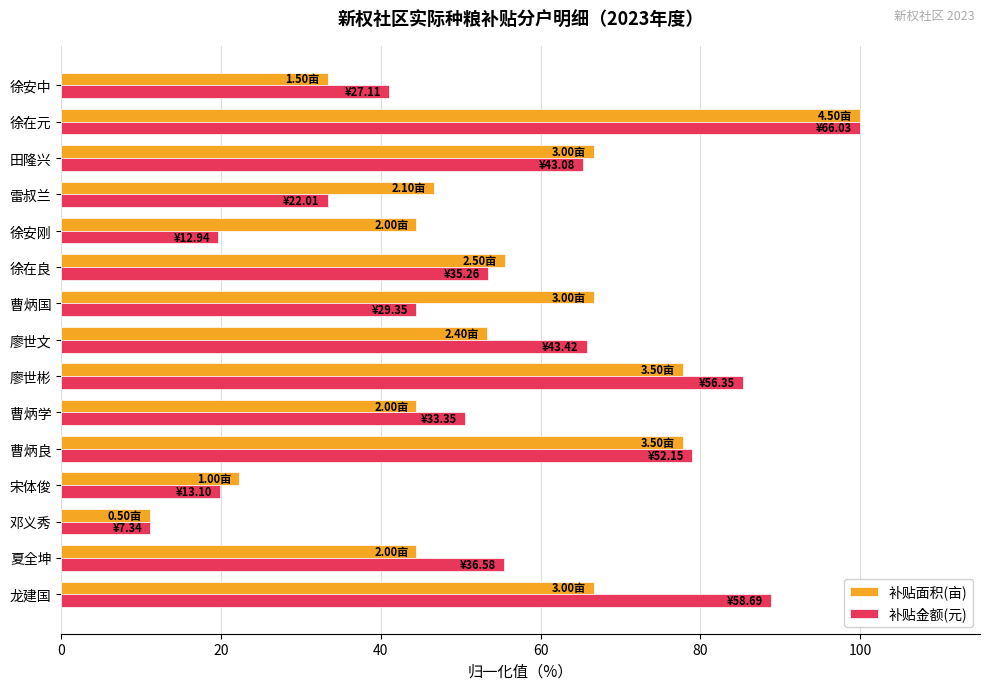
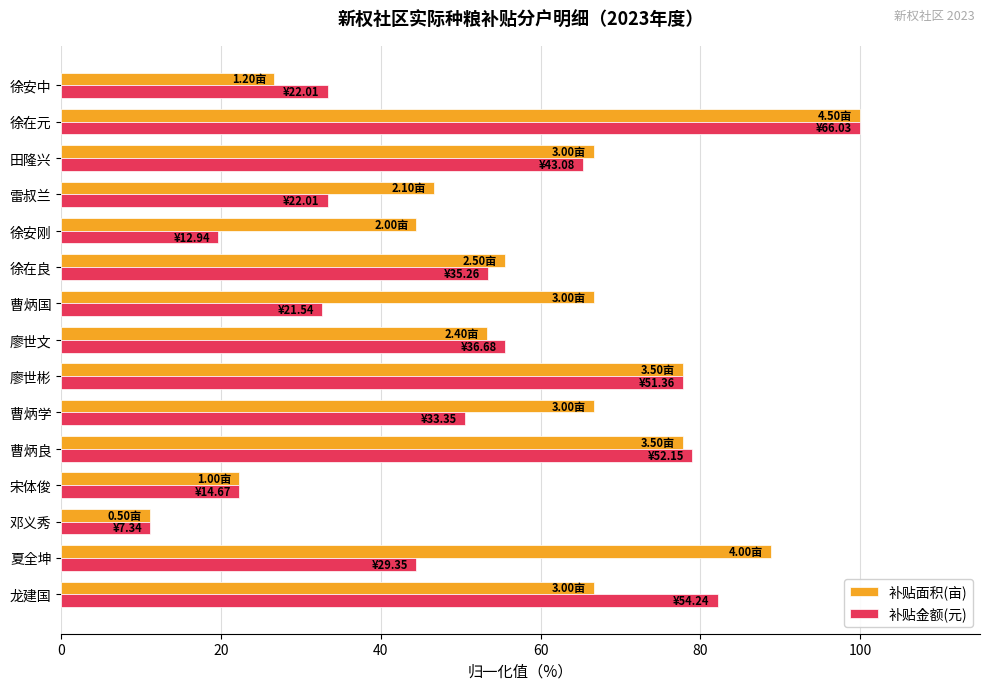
补贴面积(亩), 徐安中: 1.50亩 -> 1.20亩
补贴金额(元), 徐安中: ¥27.11 -> ¥22.01
补贴金额(元), 曹炳国: ¥29.35 -> ¥21.54
补贴金额(元), 廖世文: ¥43.42 -> ¥36.68
补贴金额(元), 廖世彬: ¥56.35 -> ¥51.36
补贴面积(亩), 曹炳学: 2.00亩 -> 3.00亩
补贴金额(元), 宋体俊: ¥13.10 -> ¥14.67
补贴面积(亩), 夏全坤: 2.00亩 -> 4.00亩
补贴金额(元), 夏全坤: ¥36.58 -> ¥29.35
补贴金额(元), 龙建国: ¥58.69 -> ¥54.24
